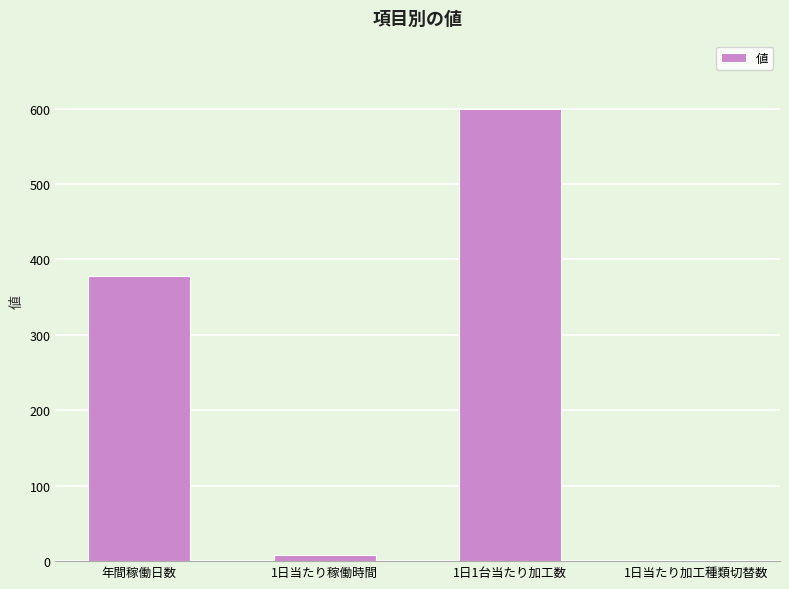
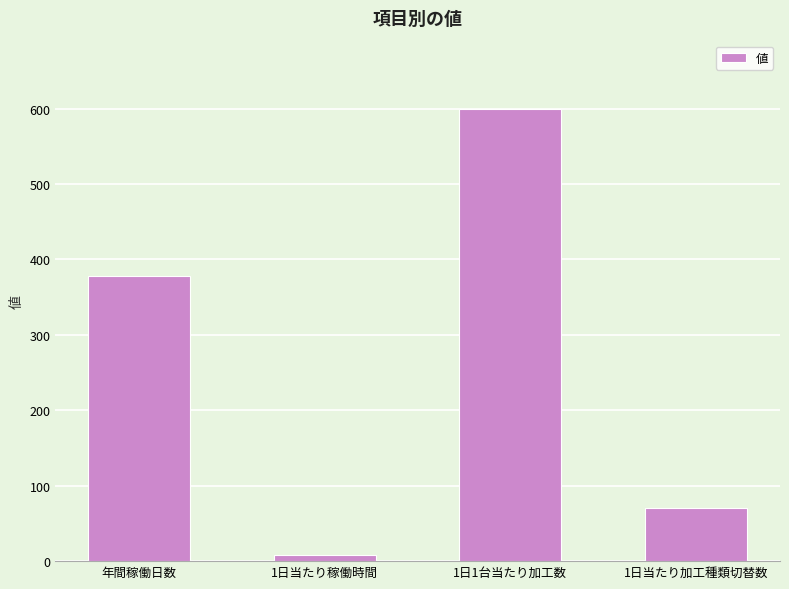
1日当たり加工種類切替数: 0 -> 70
